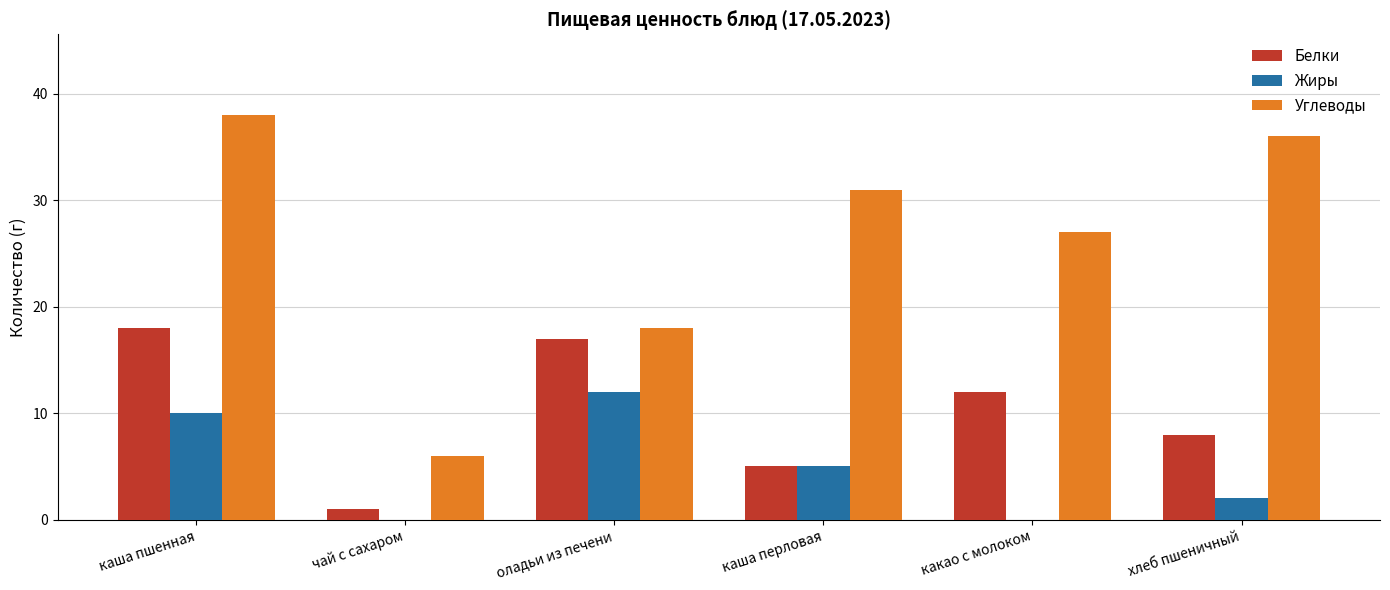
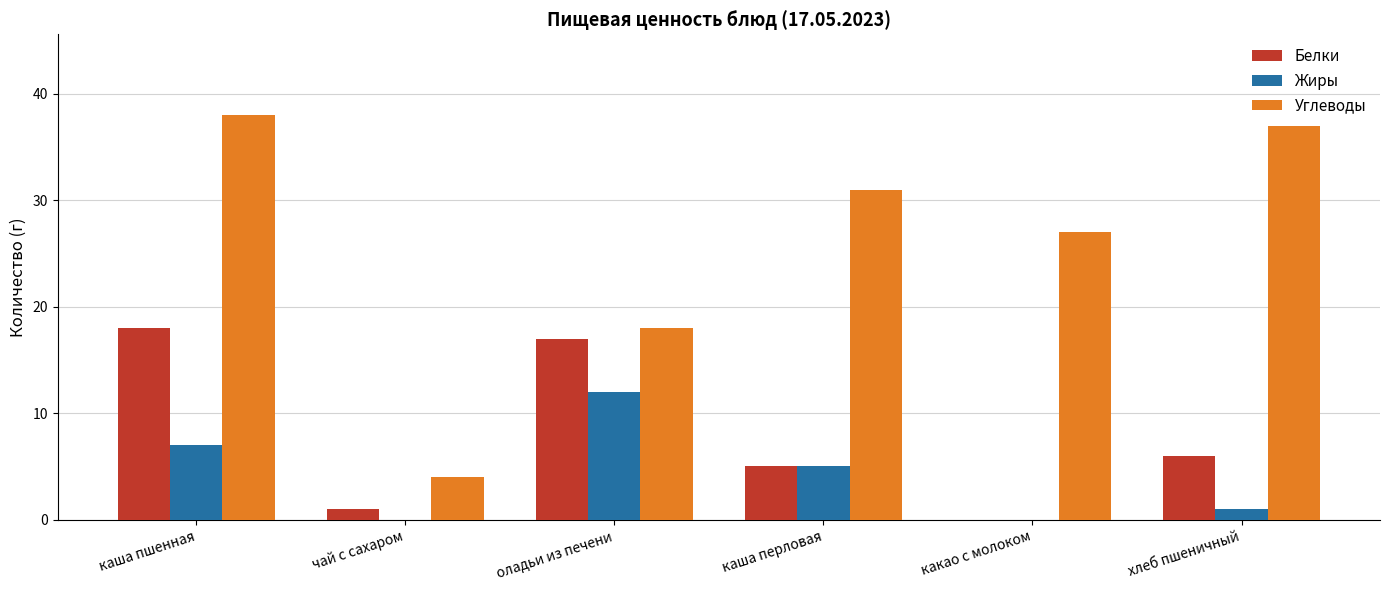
Жиры, каша пшенная: 10 -> 7
Углеводы, чай с сахаром: 6 -> 4
Белки, какао с молоком: 12 -> 0
Белки, хлеб пшеничный: 8 -> 6
Жиры, хлеб пшеничный: 2 -> 1
Углеводы, хлеб пшеничный: 36 -> 37
